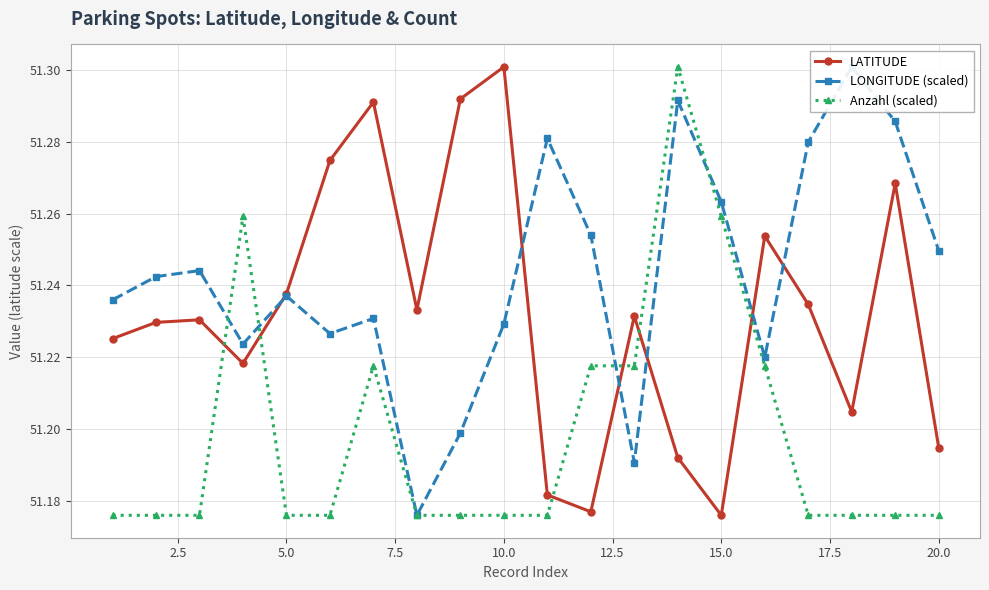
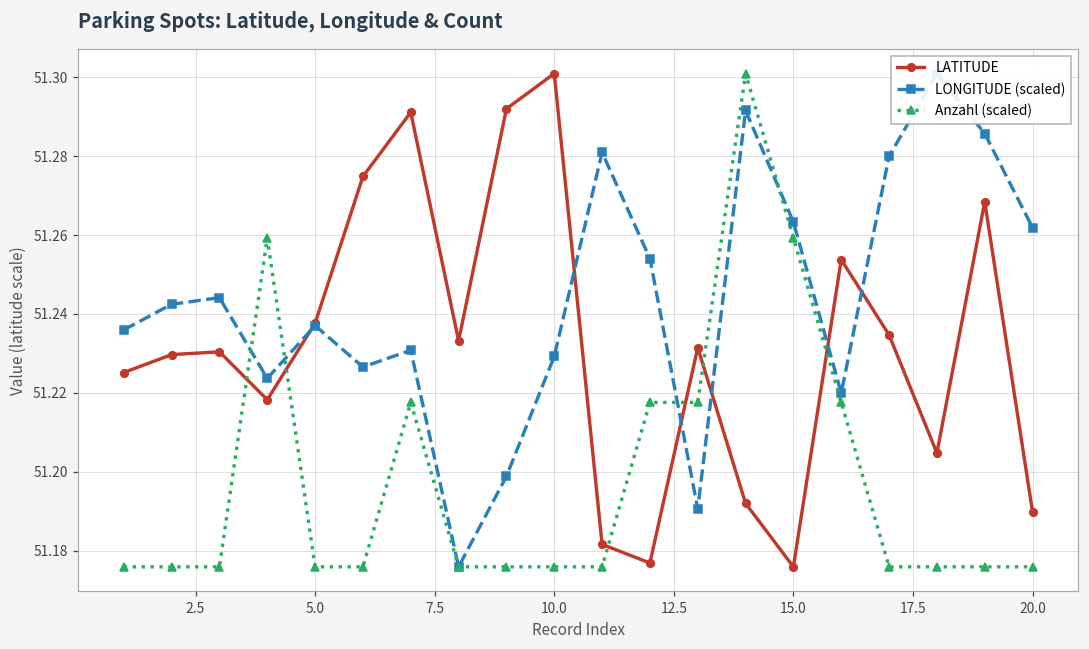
LATITUDE, 20.0: 51.195 -> 51.190
LONGITUDE (scaled), 20.0: 51.250 -> 51.262
